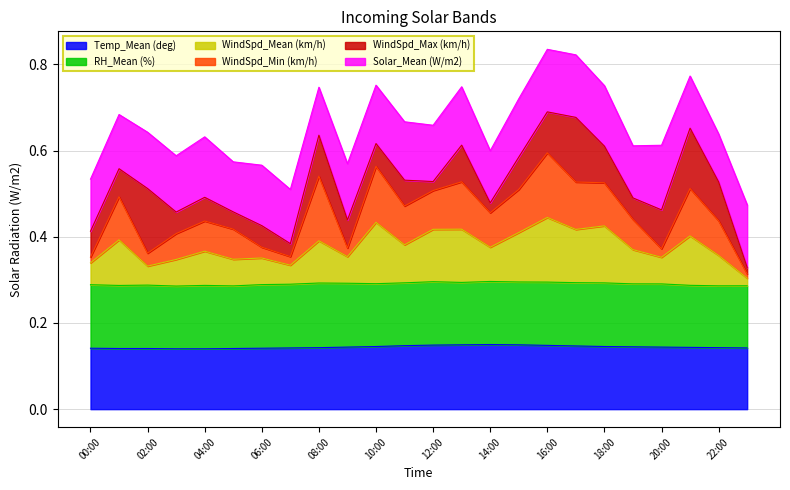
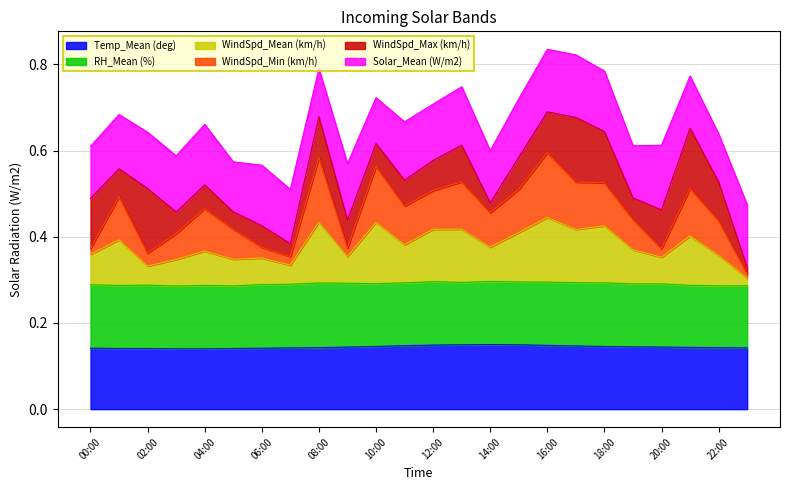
WindSpd_Mean (km/h), 00:00: 0.05 -> 0.07
WindSpd_Max (km/h), 00:00: 0.06 -> 0.12
WindSpd_Min (km/h), 04:00: 0.07 -> 0.10
WindSpd_Mean (km/h), 08:00: 0.10 -> 0.14
Solar_Mean (W/m2), 10:00: 0.14 -> 0.11
WindSpd_Max (km/h), 12:00: 0.02 -> 0.07
WindSpd_Max (km/h), 18:00: 0.08 -> 0.12
